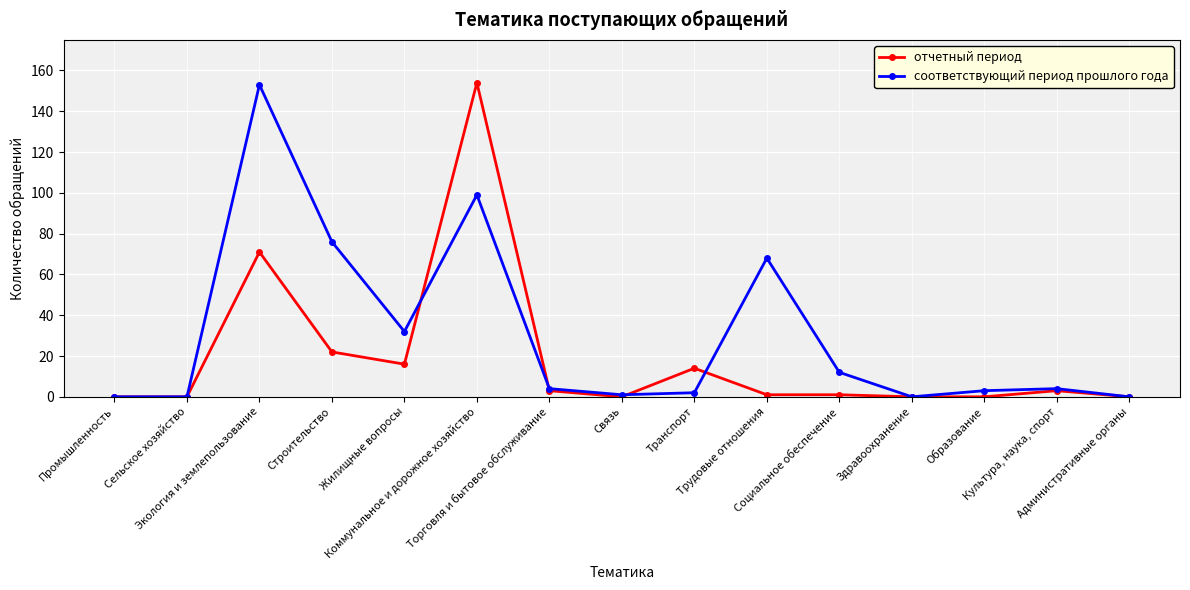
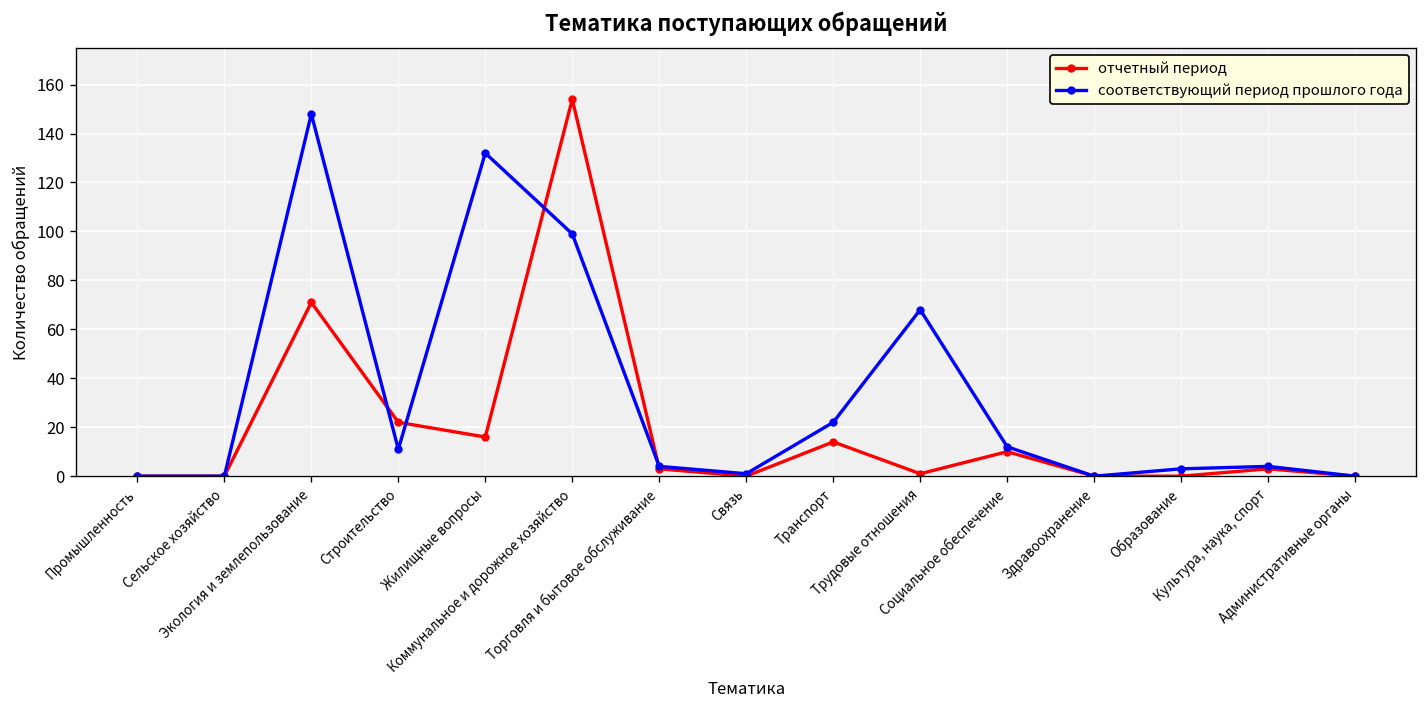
соответствующий период прошлого года, Экология и землепользование: 153 -> 148
соответствующий период прошлого года, Строительство: 76 -> 11
соответствующий период прошлого года, Жилищные вопросы: 32 -> 132
соответствующий период прошлого года, Транспорт: 2 -> 22
отчетный период, Социальное обеспечение: 1 -> 10
